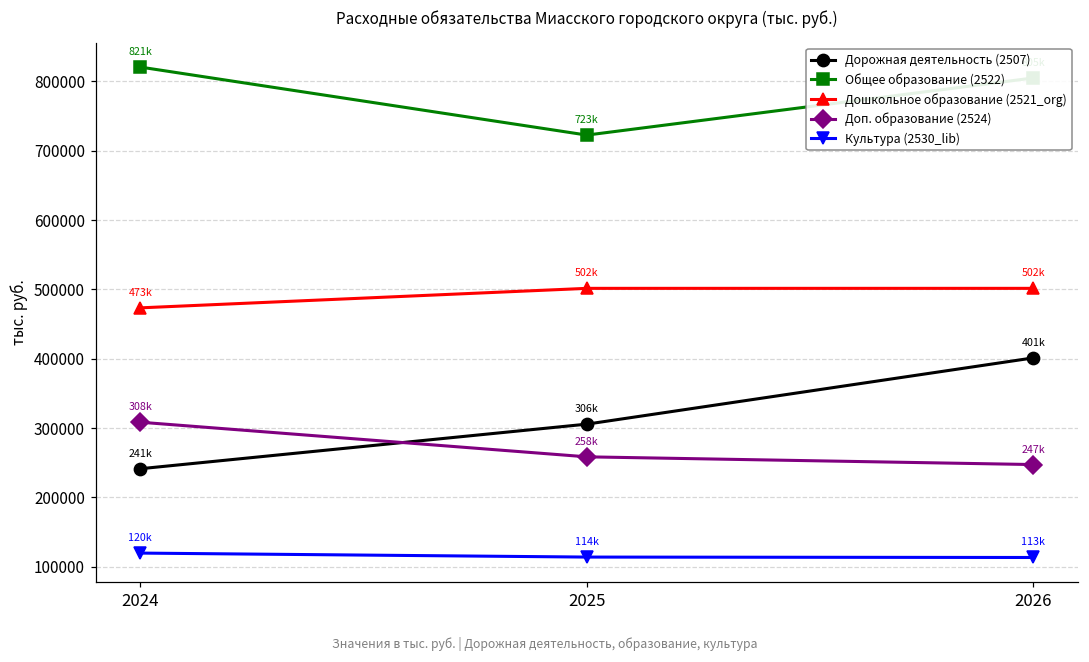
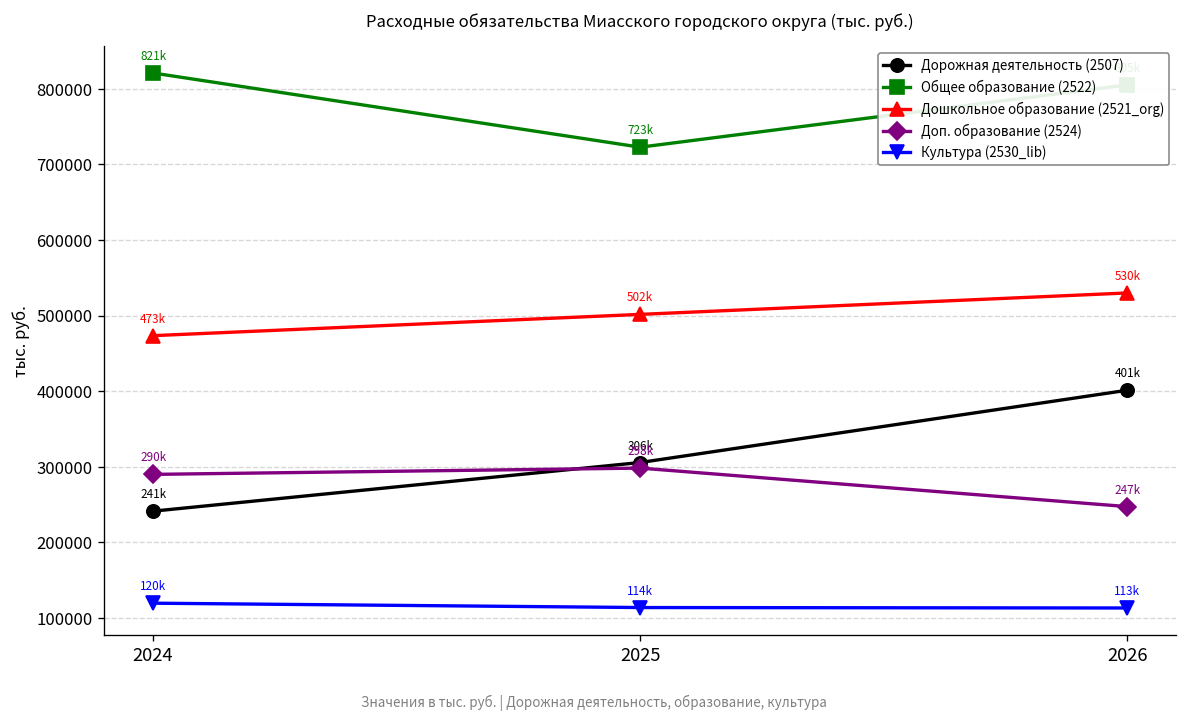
Доп. образование (2524), 2024: 308k -> 290k
Доп. образование (2524), 2025: 258k -> 298k
Дошкольное образование (2521_org), 2026: 502k -> 530k
